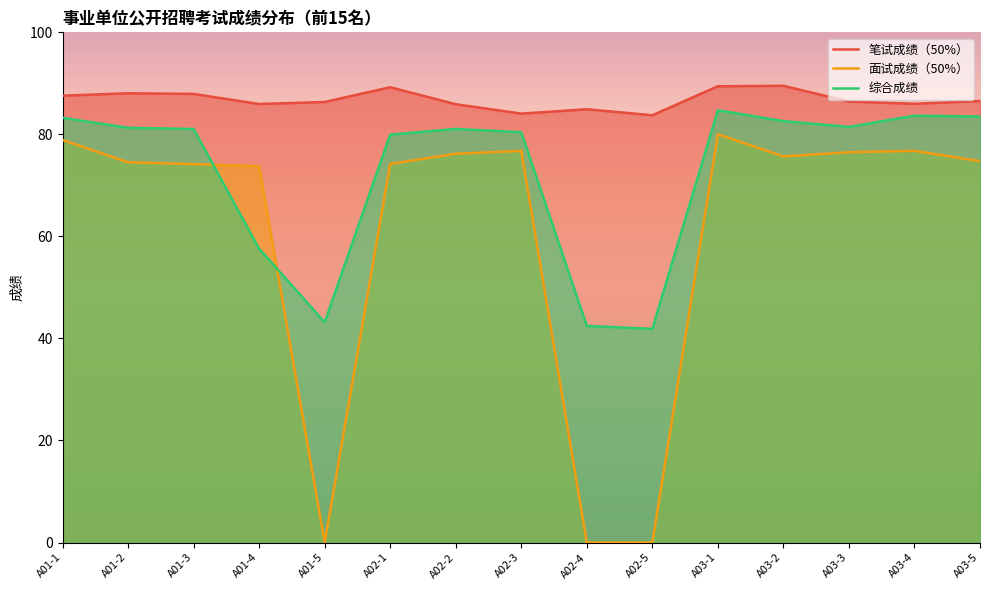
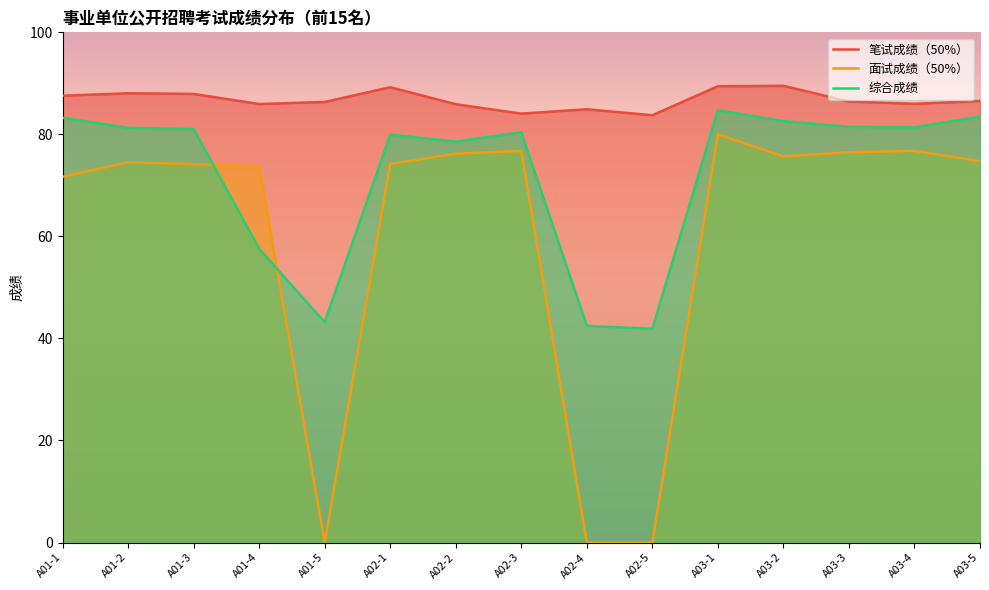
面试成绩（50%）, A01-1: 79 -> 72
综合成绩, A02-2: 81 -> 79
综合成绩, A03-4: 84 -> 81
